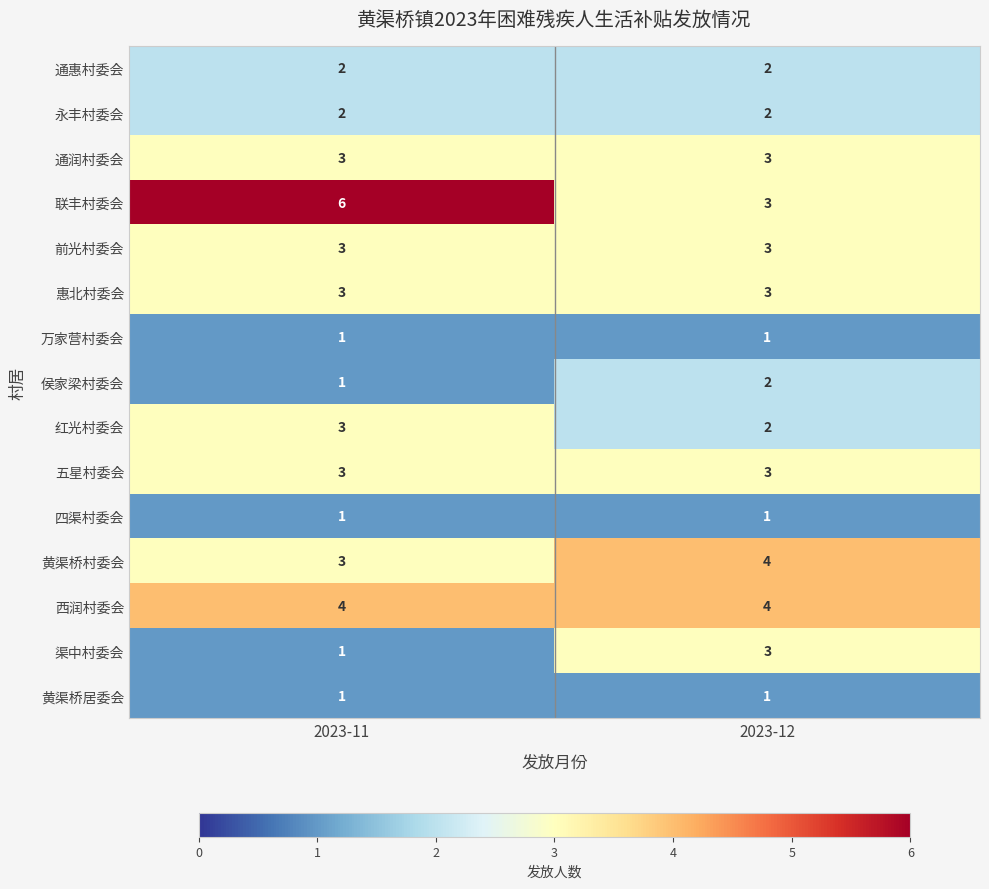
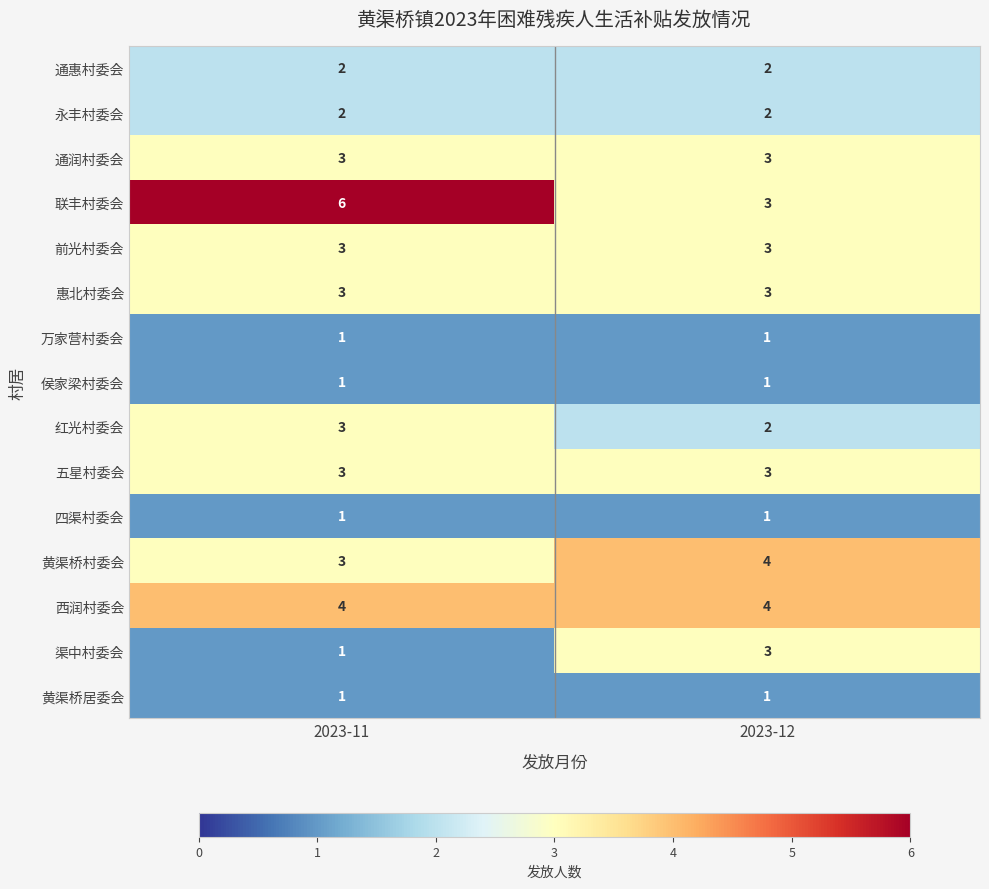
侯家梁村委会, 2023-12: 2 -> 1
